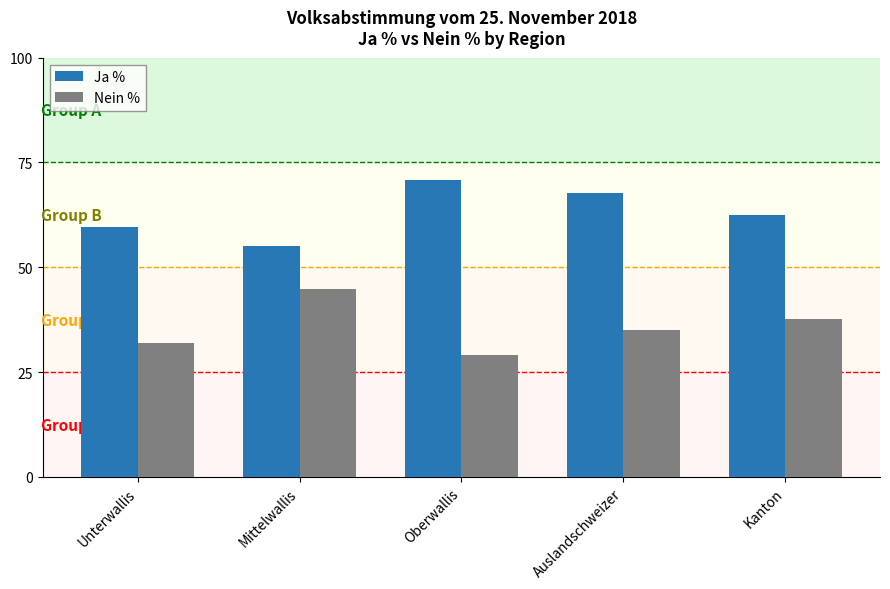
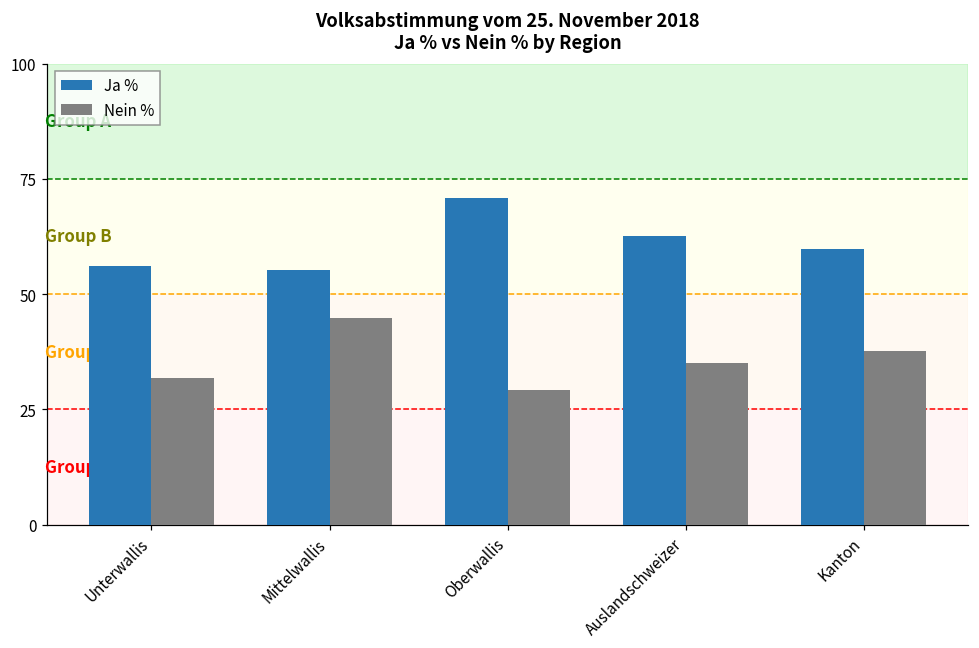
Ja %, Unterwallis: 60 -> 56
Ja %, Auslandschweizer: 68 -> 63
Ja %, Kanton: 62 -> 60
